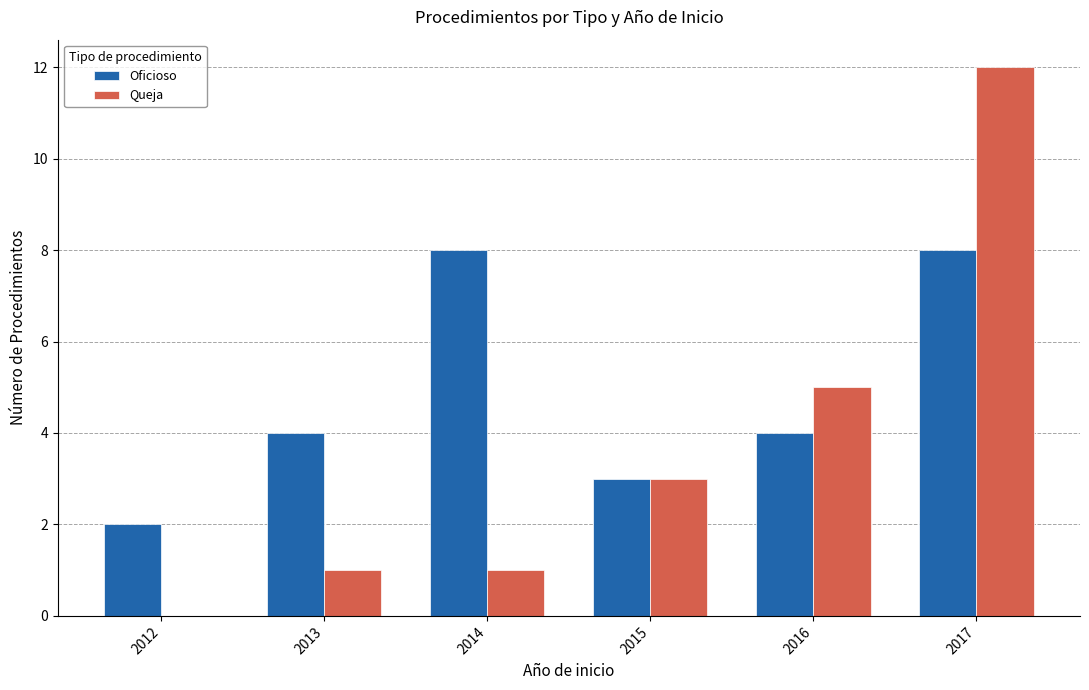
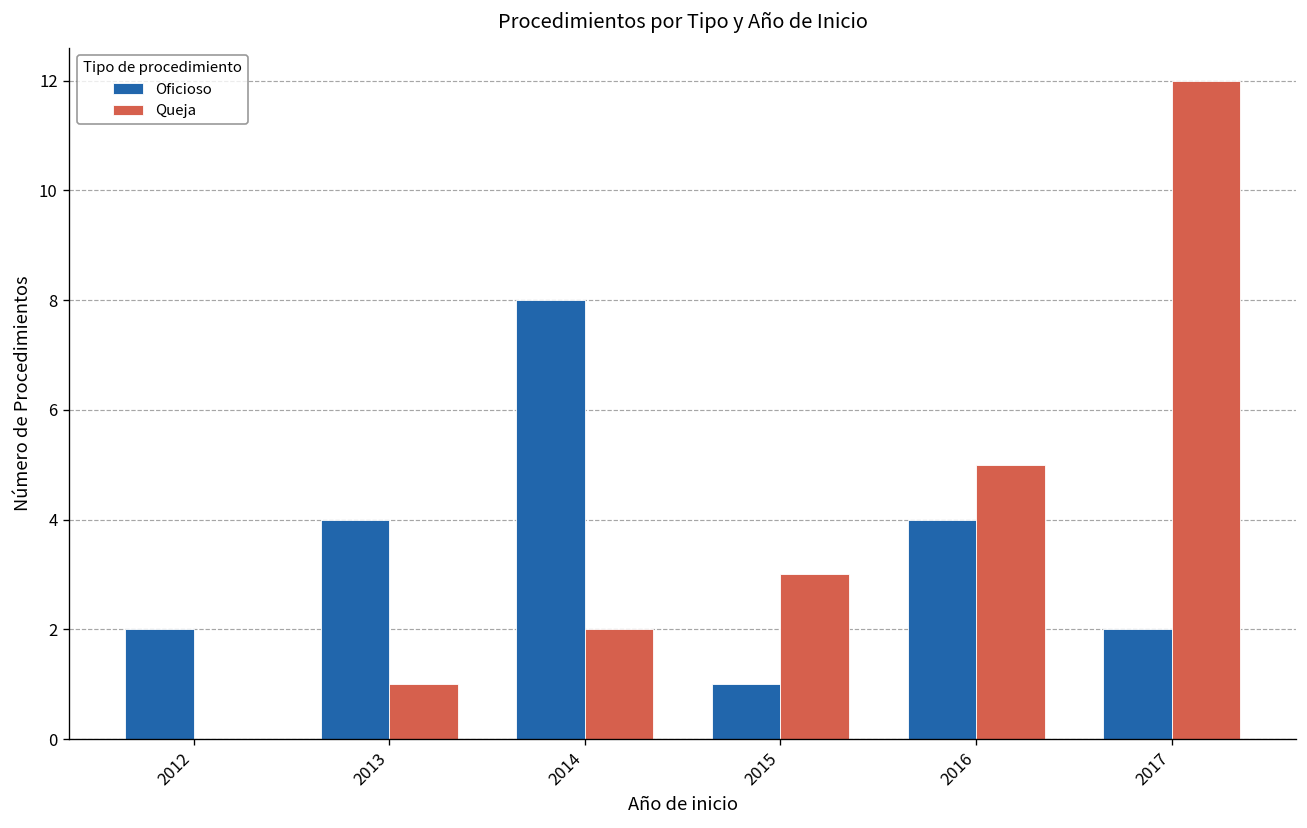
Queja, 2014: 1 -> 2
Oficioso, 2015: 3 -> 1
Oficioso, 2017: 8 -> 2
